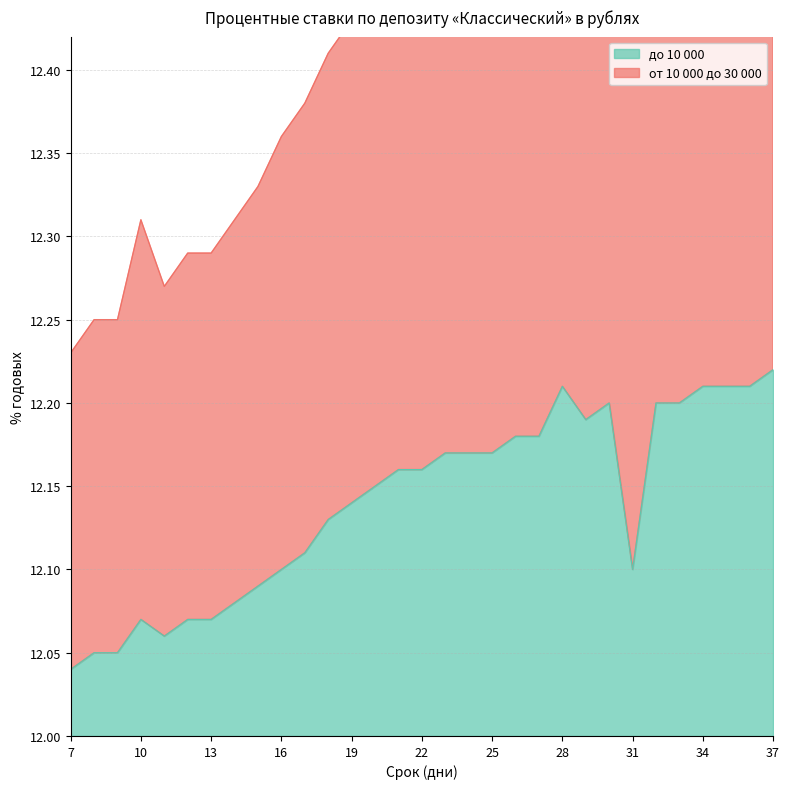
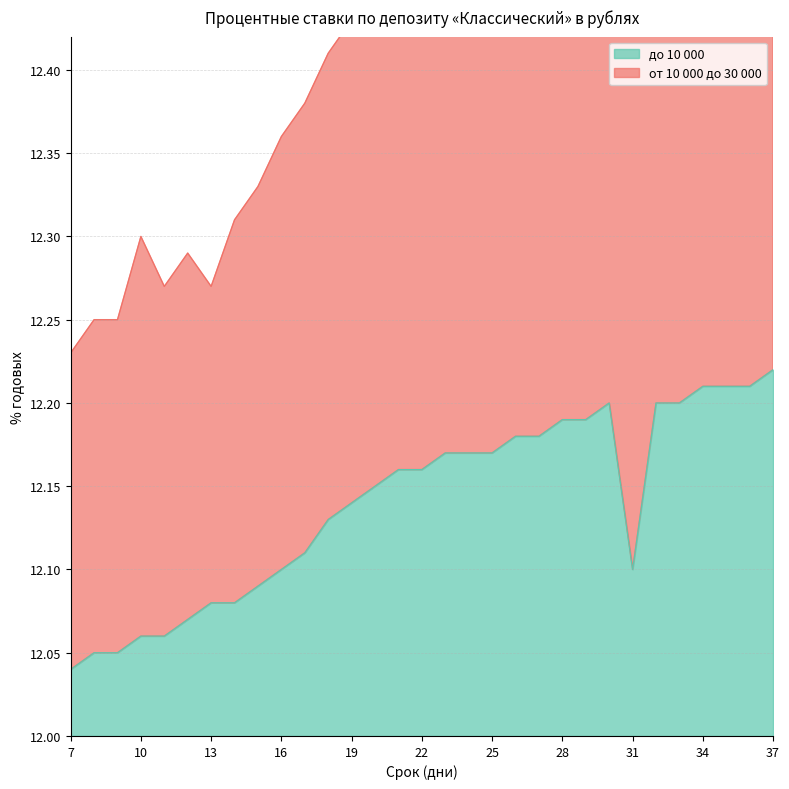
до 10 000, 10: 12.07 -> 12.06
до 10 000, 13: 12.07 -> 12.08
от 10 000 до 30 000, 13: 0.220 -> 0.190
до 10 000, 28: 12.21 -> 12.19
